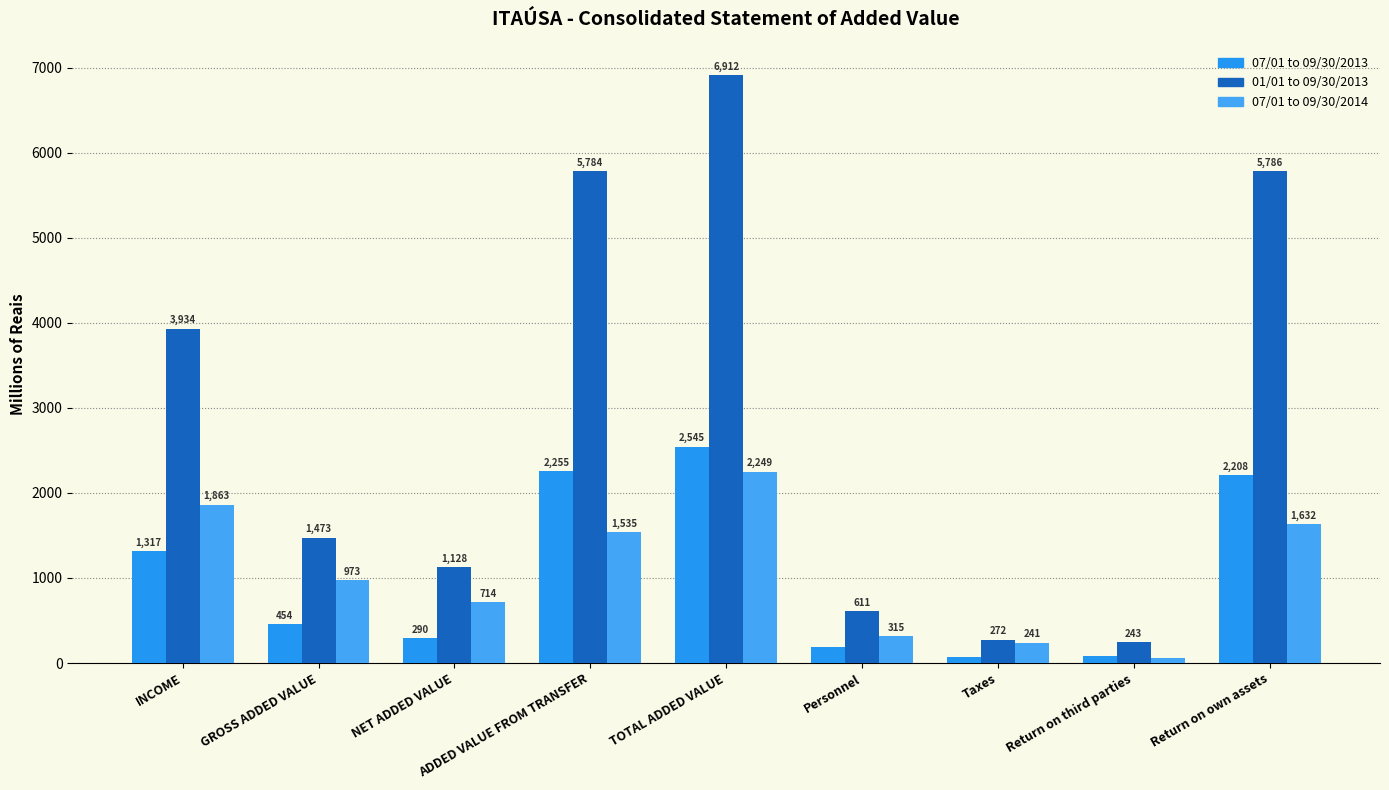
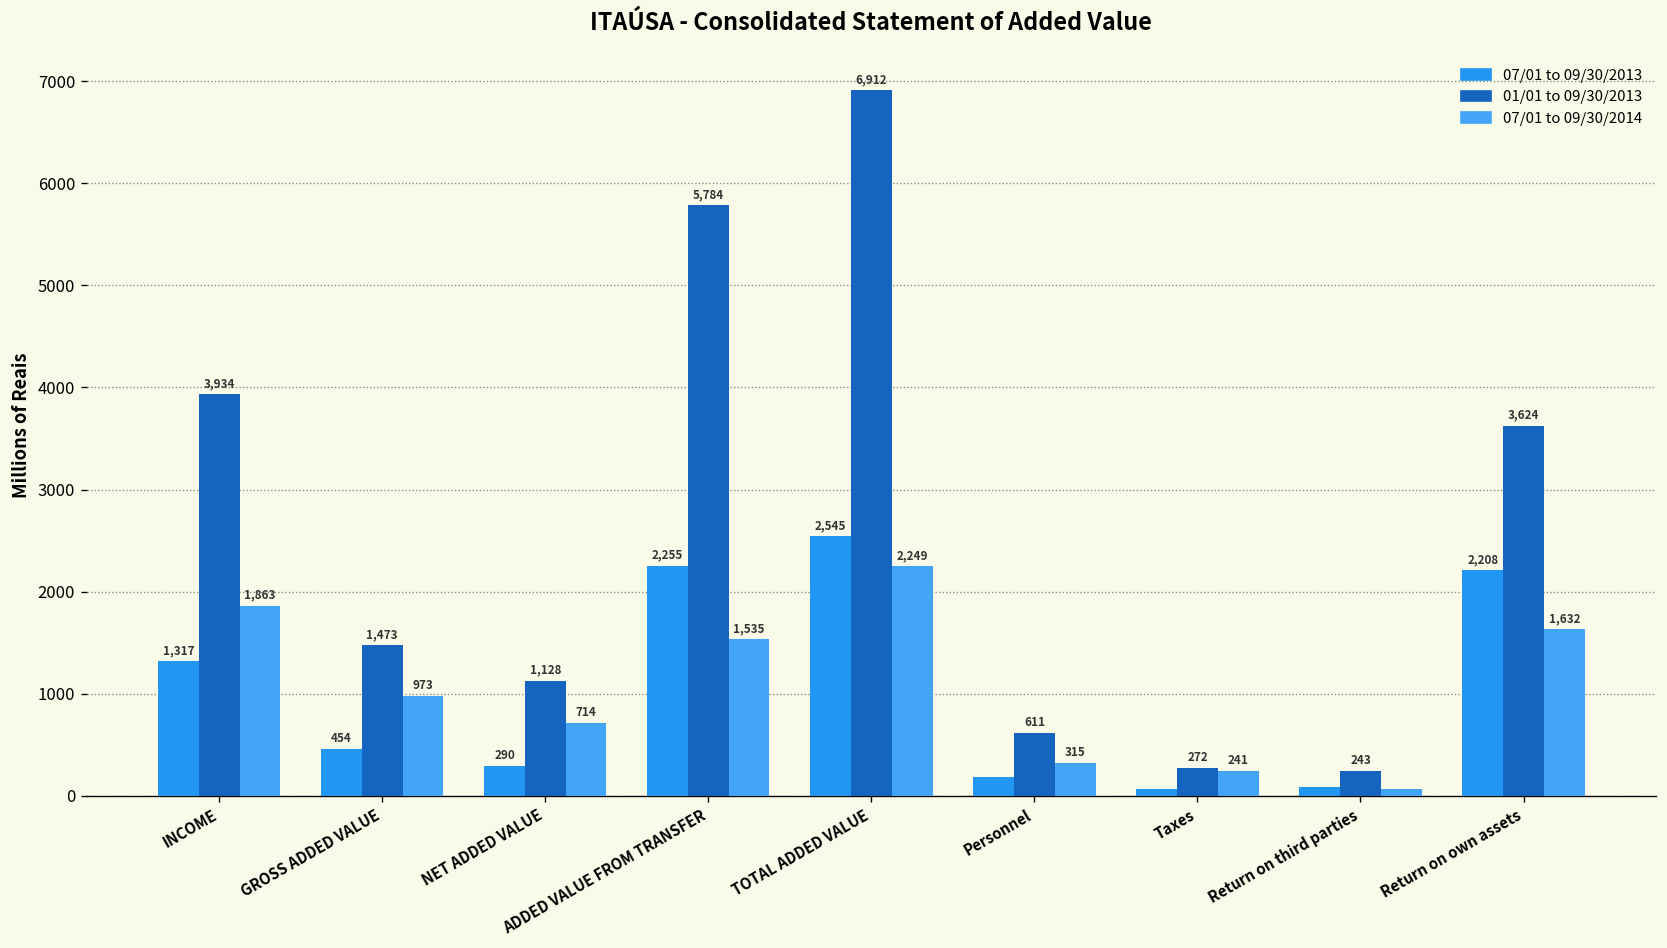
01/01 to 09/30/2013, Return on own assets: 5,786 -> 3,624
